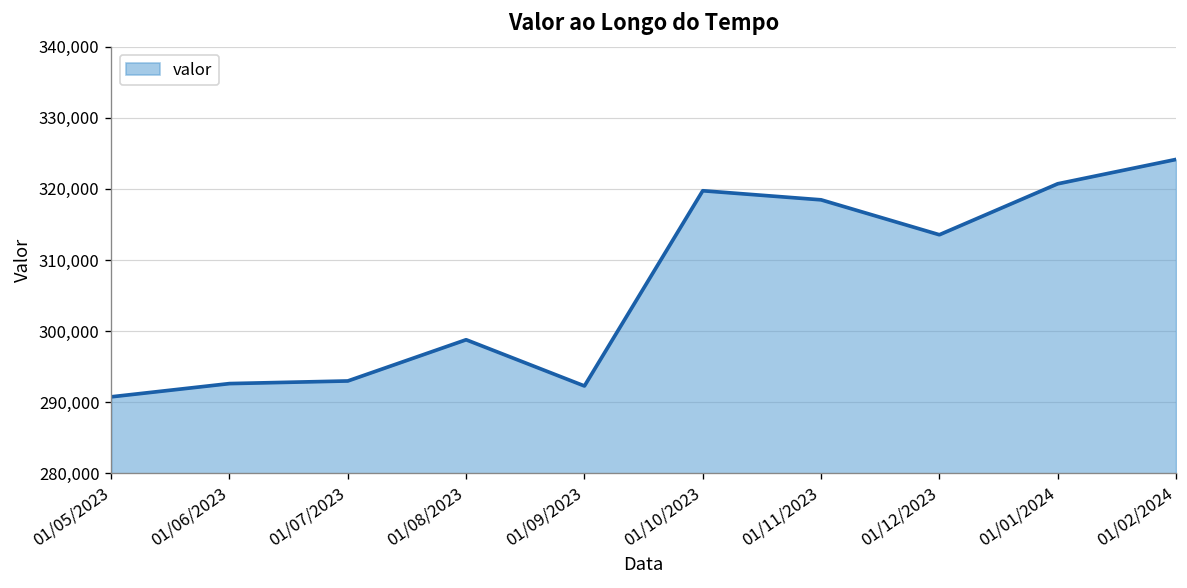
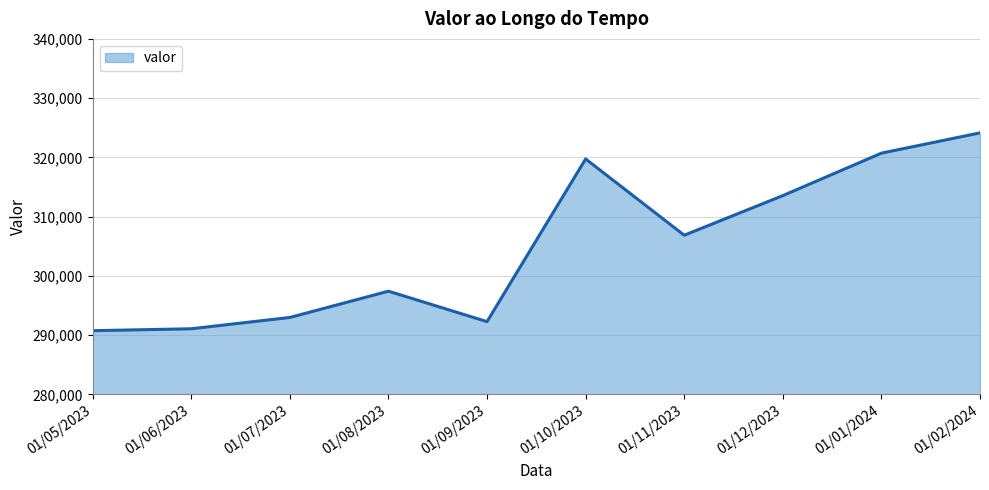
01/06/2023: 293,000 -> 291,000
01/08/2023: 299,000 -> 297,000
01/11/2023: 318,000 -> 307,000
